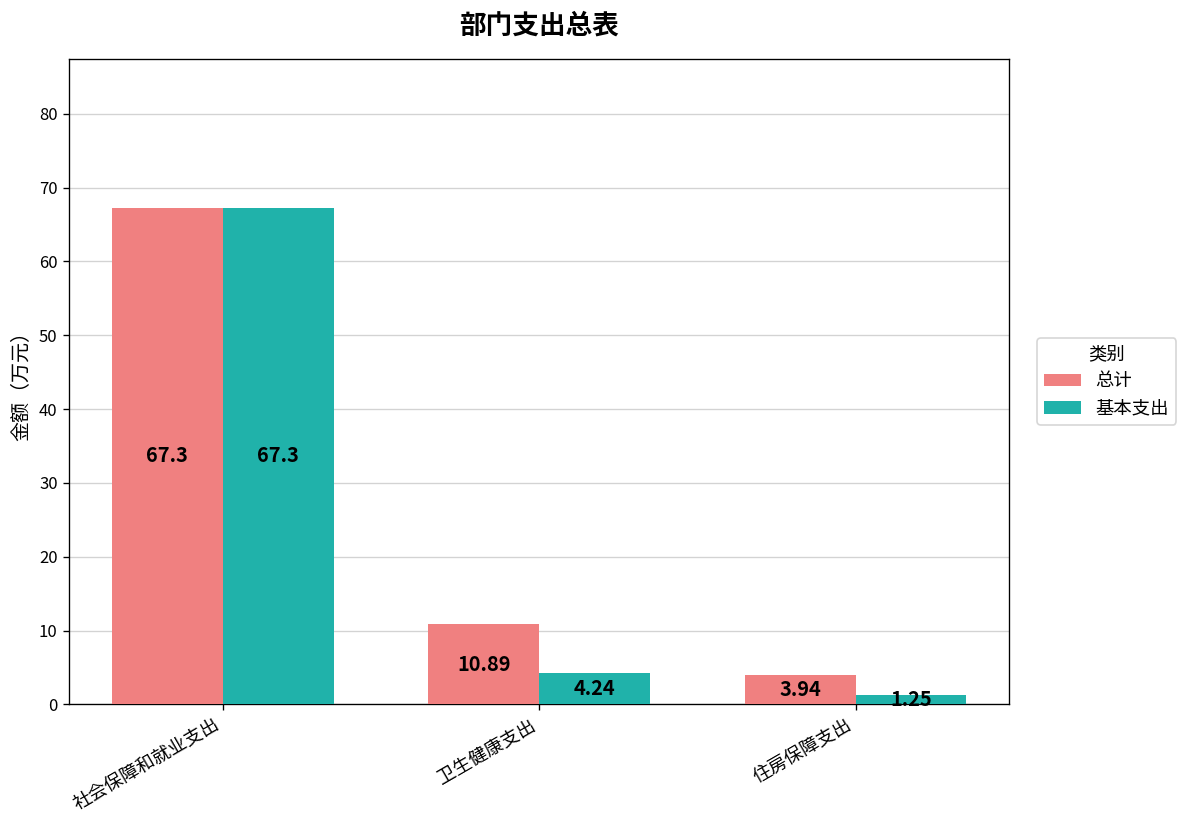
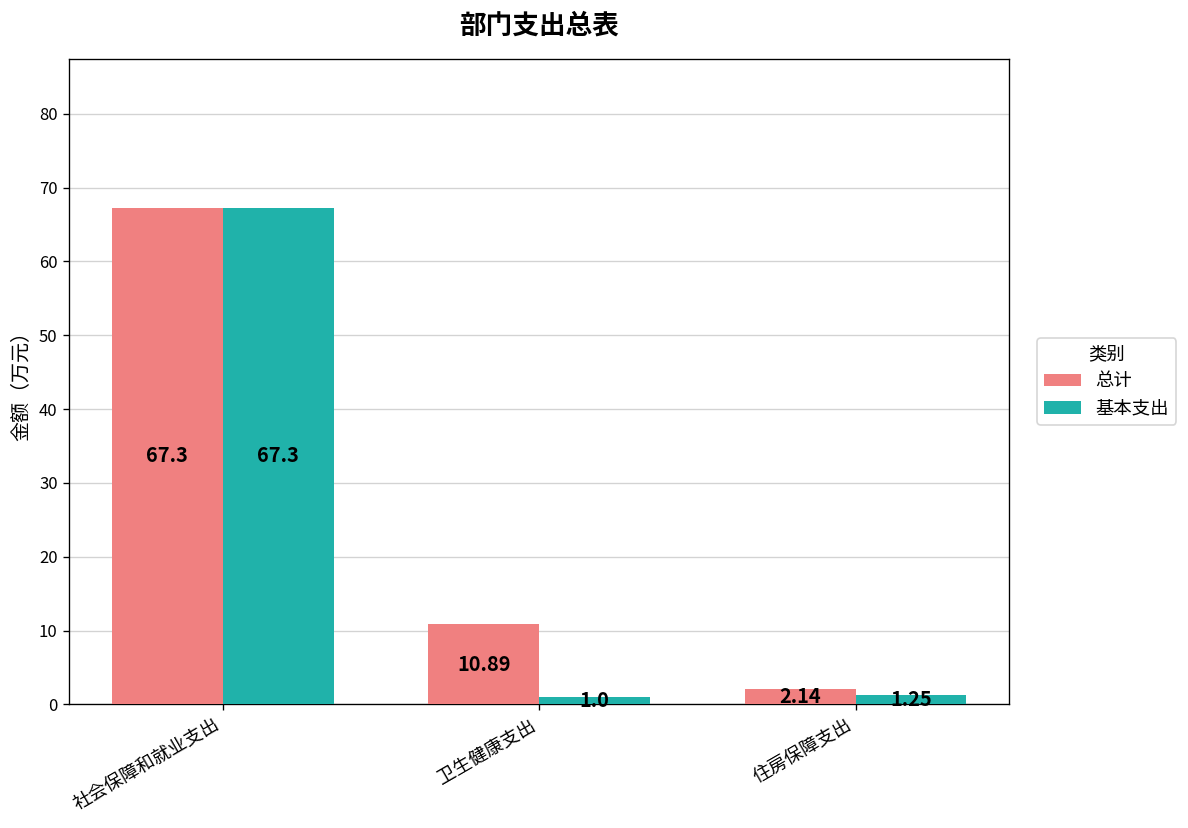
基本支出, 卫生健康支出: 4.24 -> 1.0
总计, 住房保障支出: 3.94 -> 2.14
